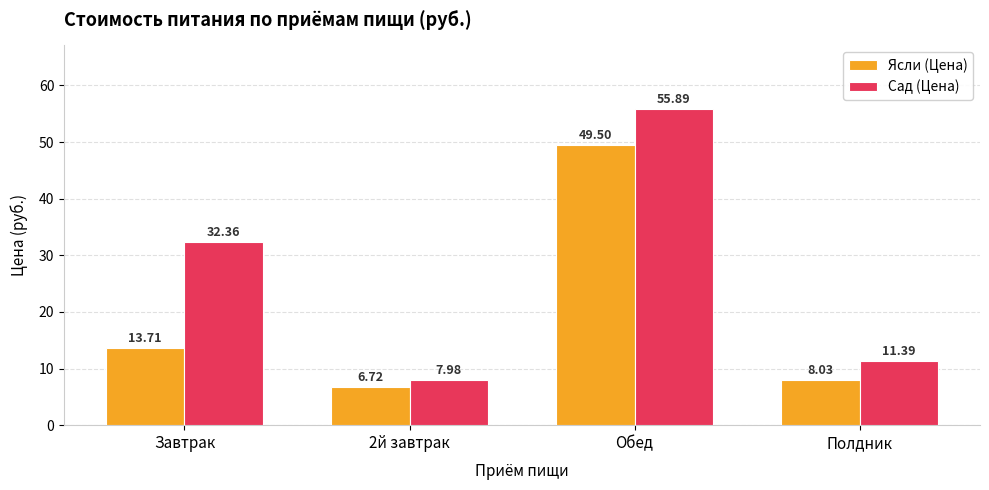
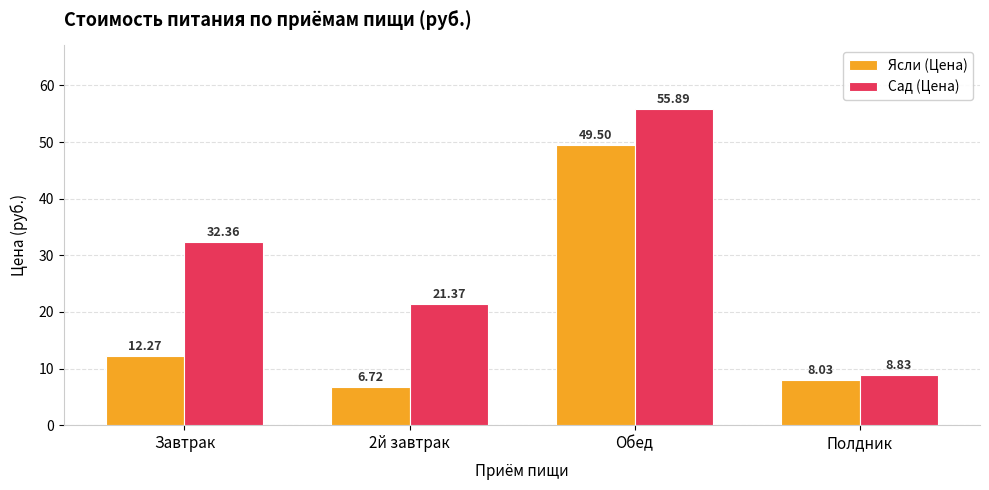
Ясли (Цена), Завтрак: 13.71 -> 12.27
Сад (Цена), 2й завтрак: 7.98 -> 21.37
Сад (Цена), Полдник: 11.39 -> 8.83
